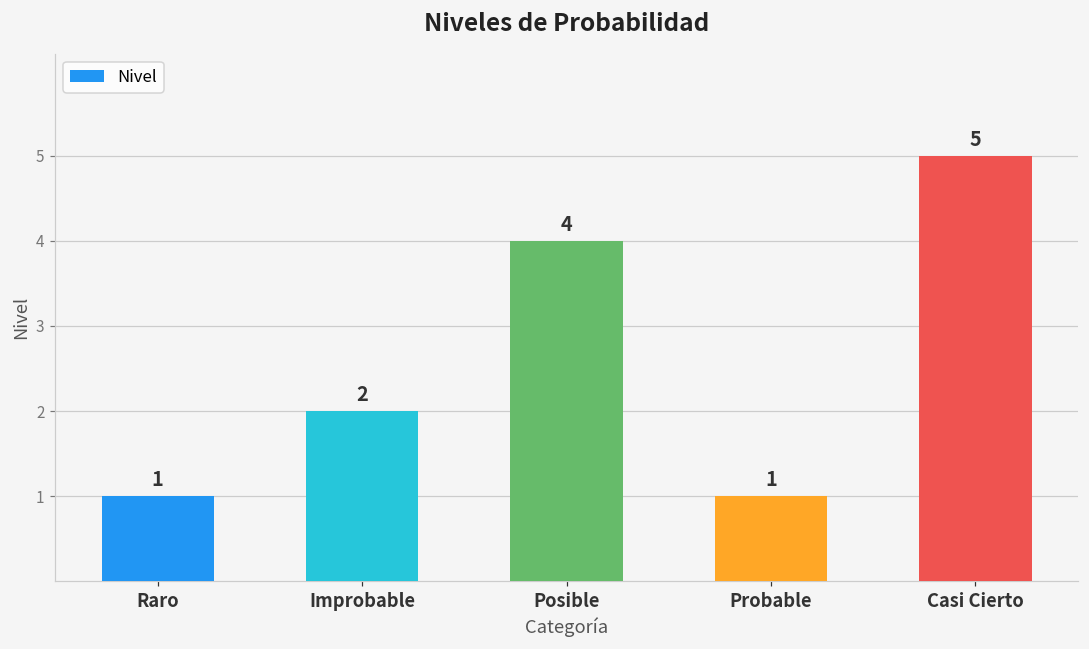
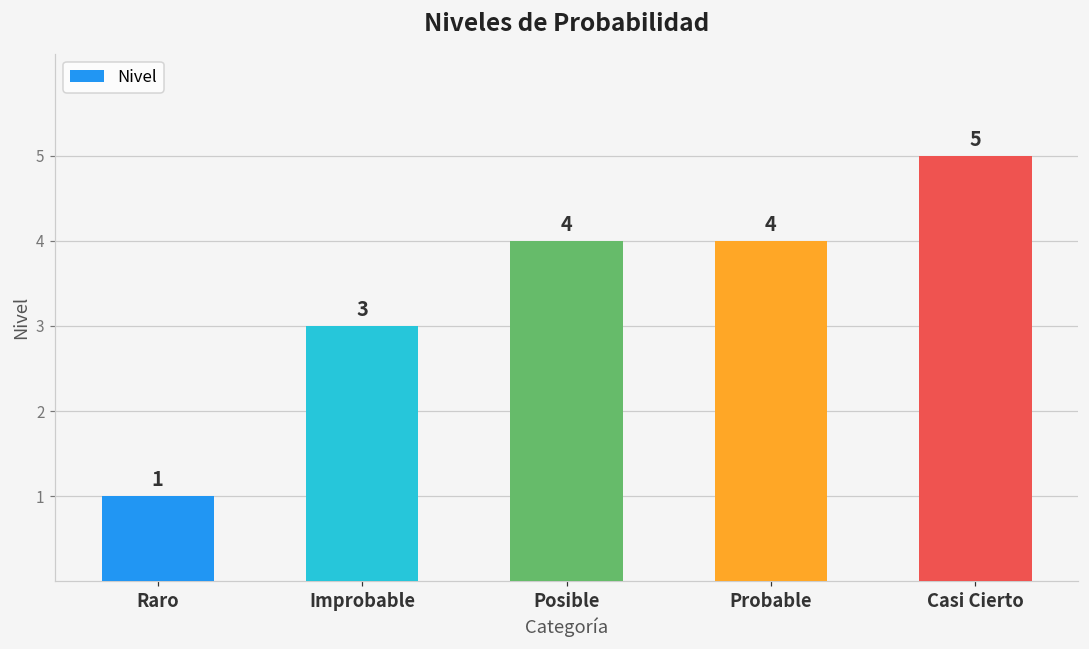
Improbable: 2 -> 3
Probable: 1 -> 4
